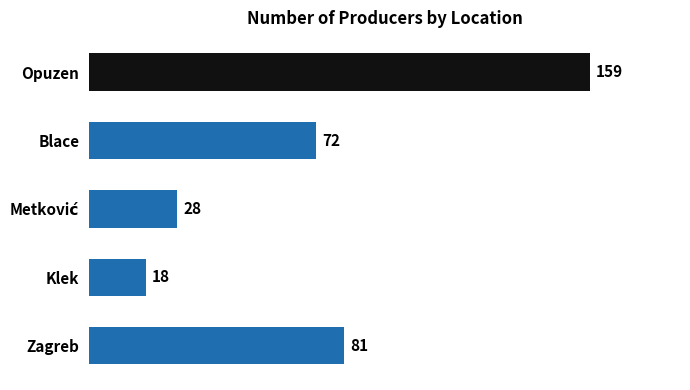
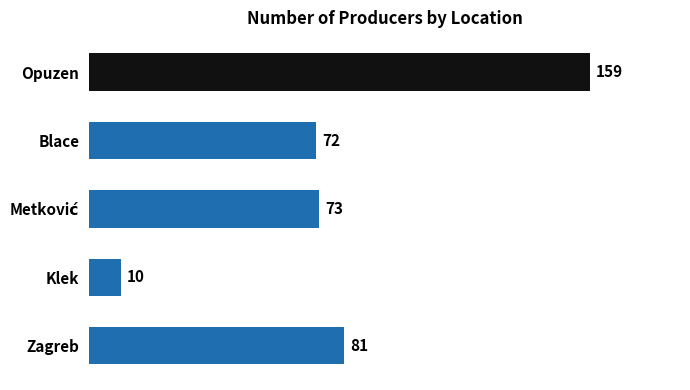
Metković: 28 -> 73
Klek: 18 -> 10
